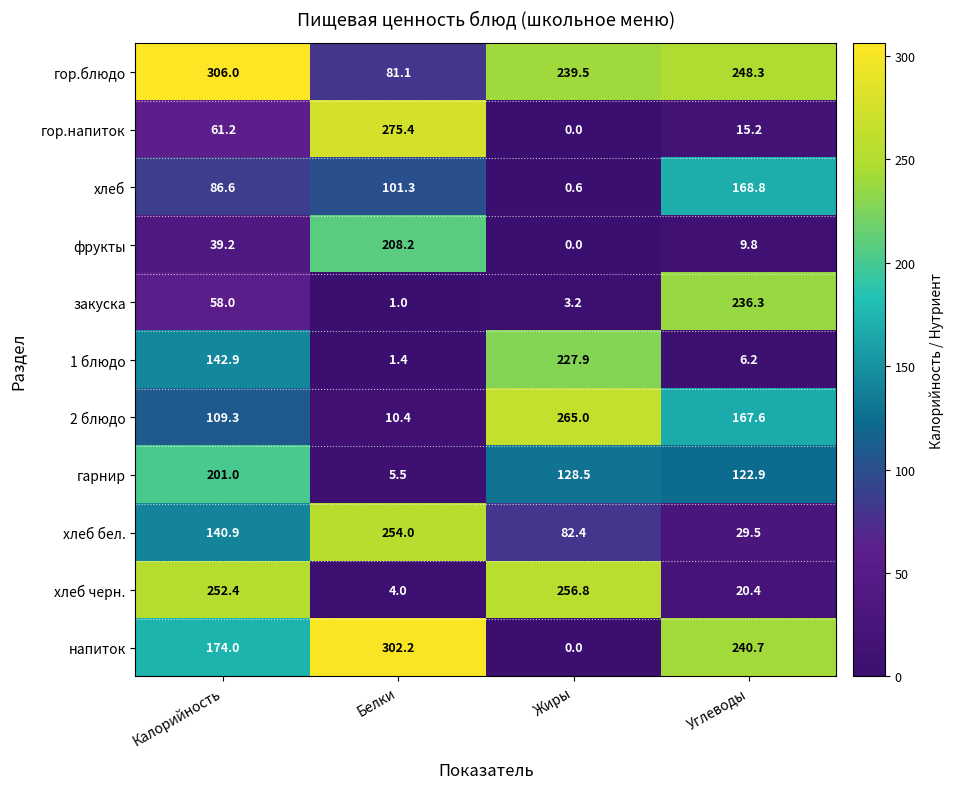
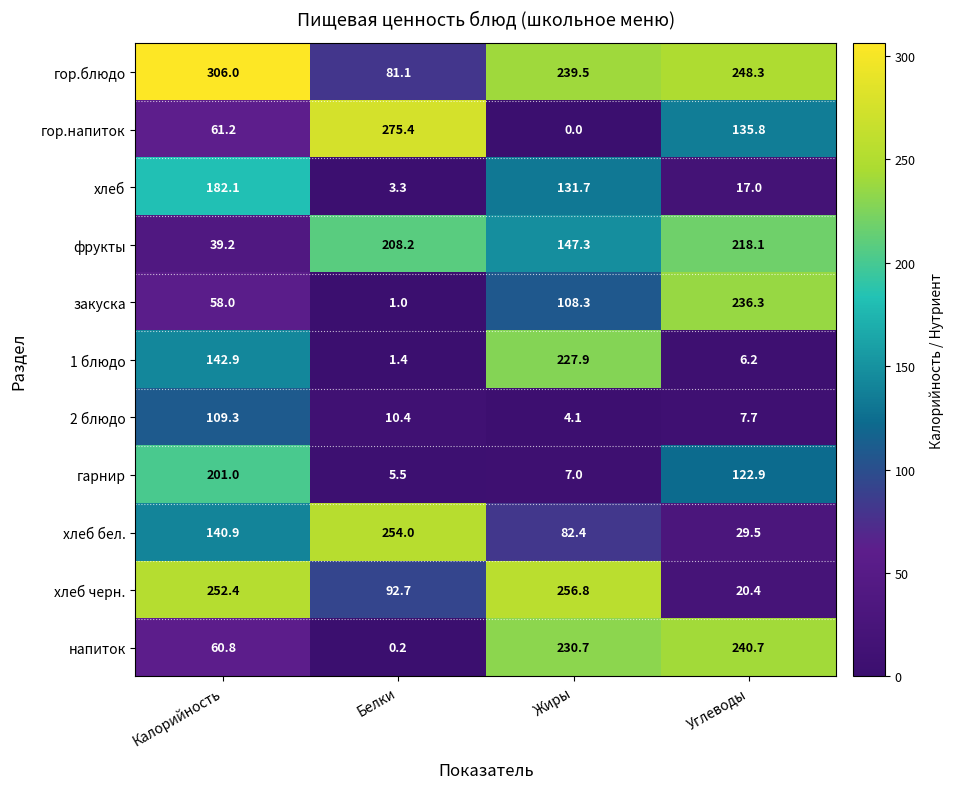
гор.напиток, Углеводы: 15.2 -> 135.8
хлеб, Калорийность: 86.6 -> 182.1
хлеб, Белки: 101.3 -> 3.3
хлеб, Жиры: 0.6 -> 131.7
хлеб, Углеводы: 168.8 -> 17.0
фрукты, Жиры: 0.0 -> 147.3
фрукты, Углеводы: 9.8 -> 218.1
закуска, Жиры: 3.2 -> 108.3
2 блюдо, Жиры: 265.0 -> 4.1
2 блюдо, Углеводы: 167.6 -> 7.7
гарнир, Жиры: 128.5 -> 7.0
хлеб черн., Белки: 4.0 -> 92.7
напиток, Калорийность: 174.0 -> 60.8
напиток, Белки: 302.2 -> 0.2
напиток, Жиры: 0.0 -> 230.7
